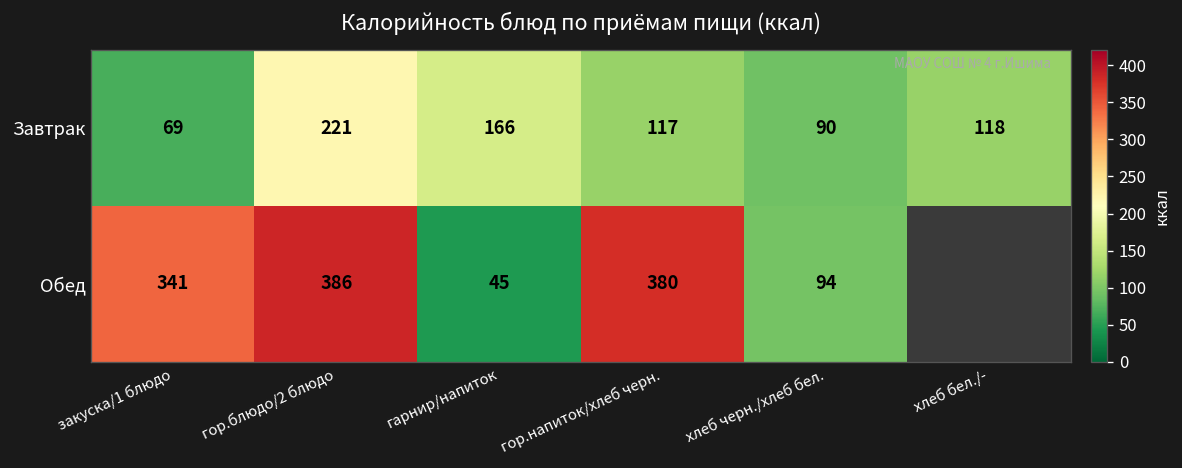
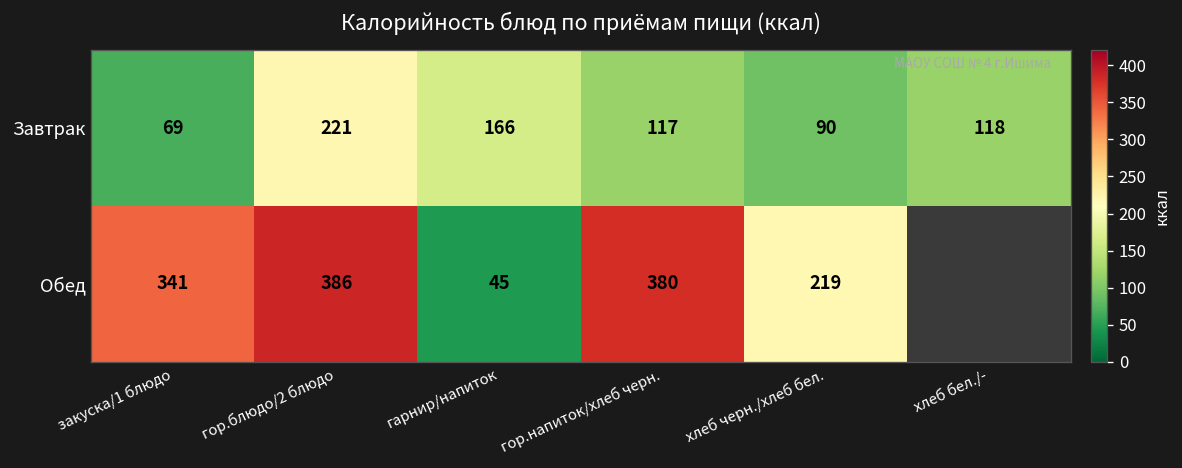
Обед, хлеб черн./хлеб бел.: 94 -> 219
